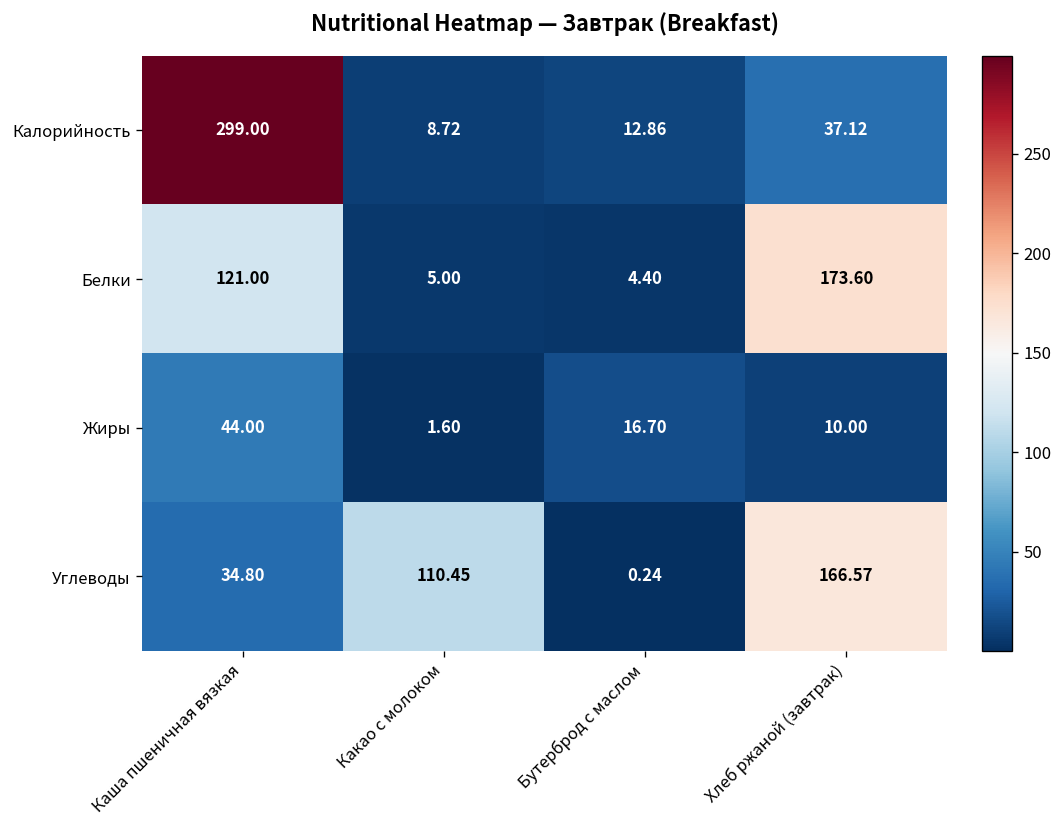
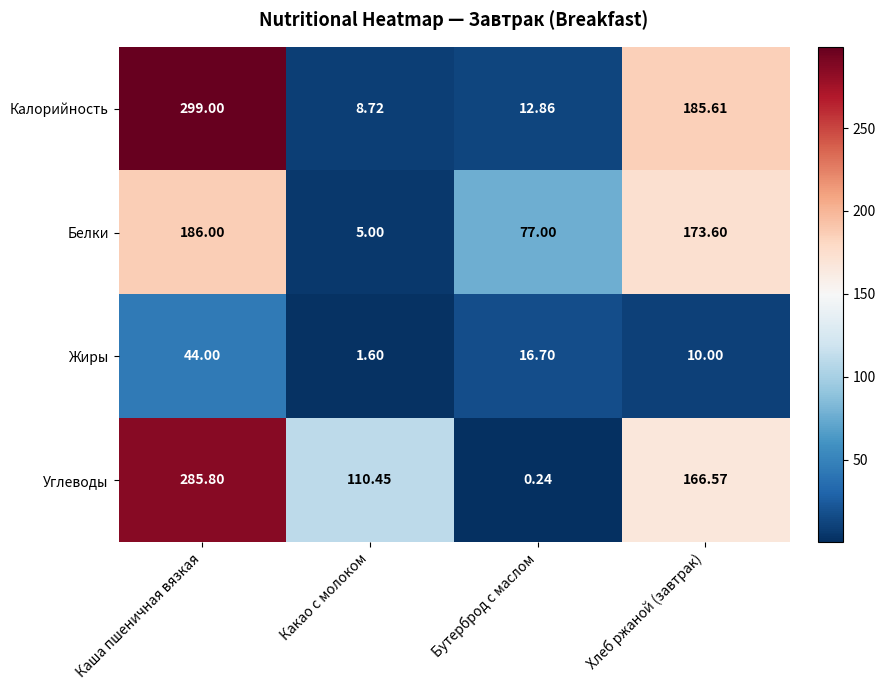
Калорийность, Хлеб ржаной (завтрак): 37.12 -> 185.61
Белки, Каша пшеничная вязкая: 121.00 -> 186.00
Белки, Бутерброд с маслом: 4.40 -> 77.00
Углеводы, Каша пшеничная вязкая: 34.80 -> 285.80
